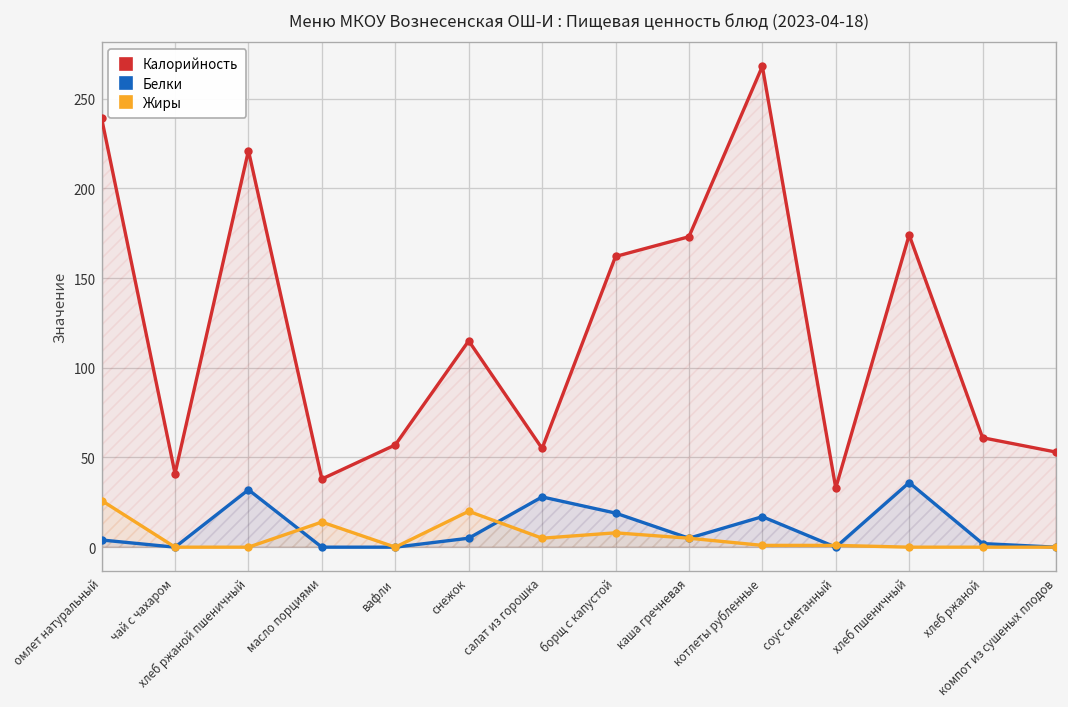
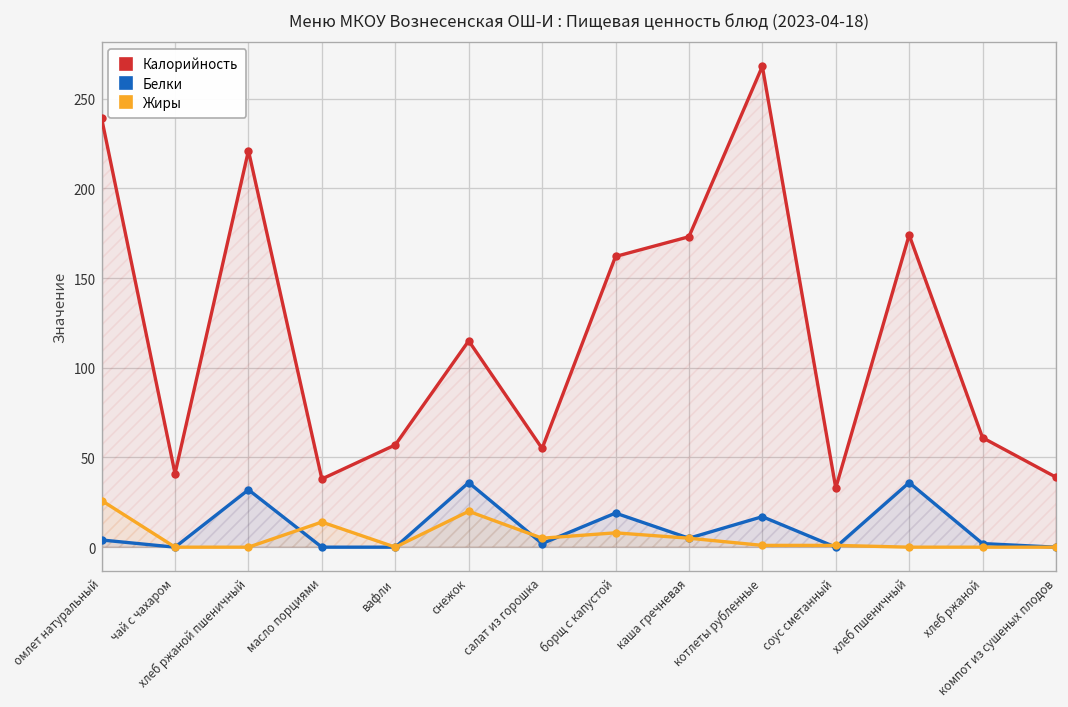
Белки, снежок: 5 -> 36
Белки, салат из горошка: 28 -> 2
Калорийность, компот из сушеных плодов: 53 -> 39
